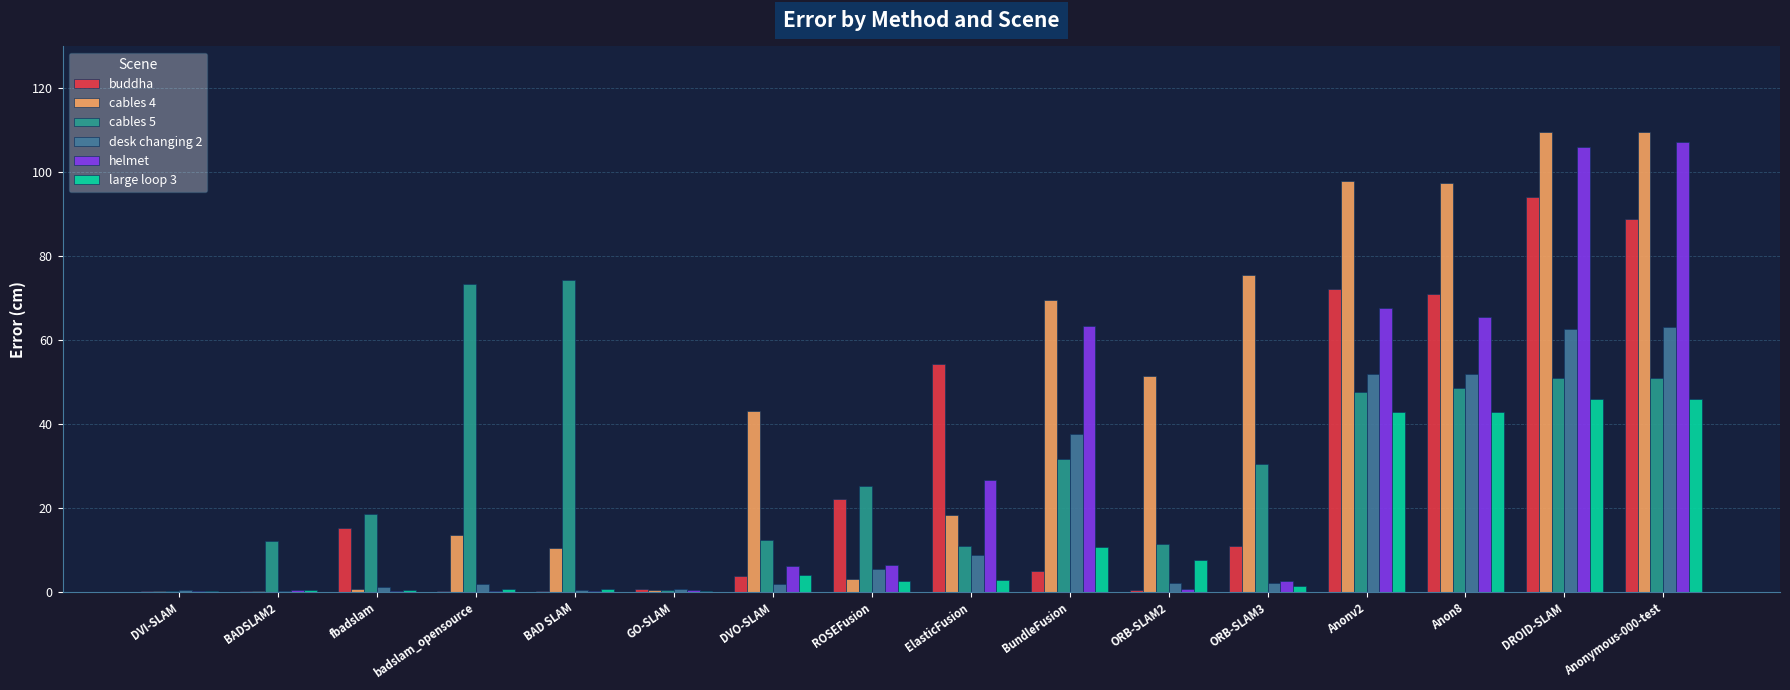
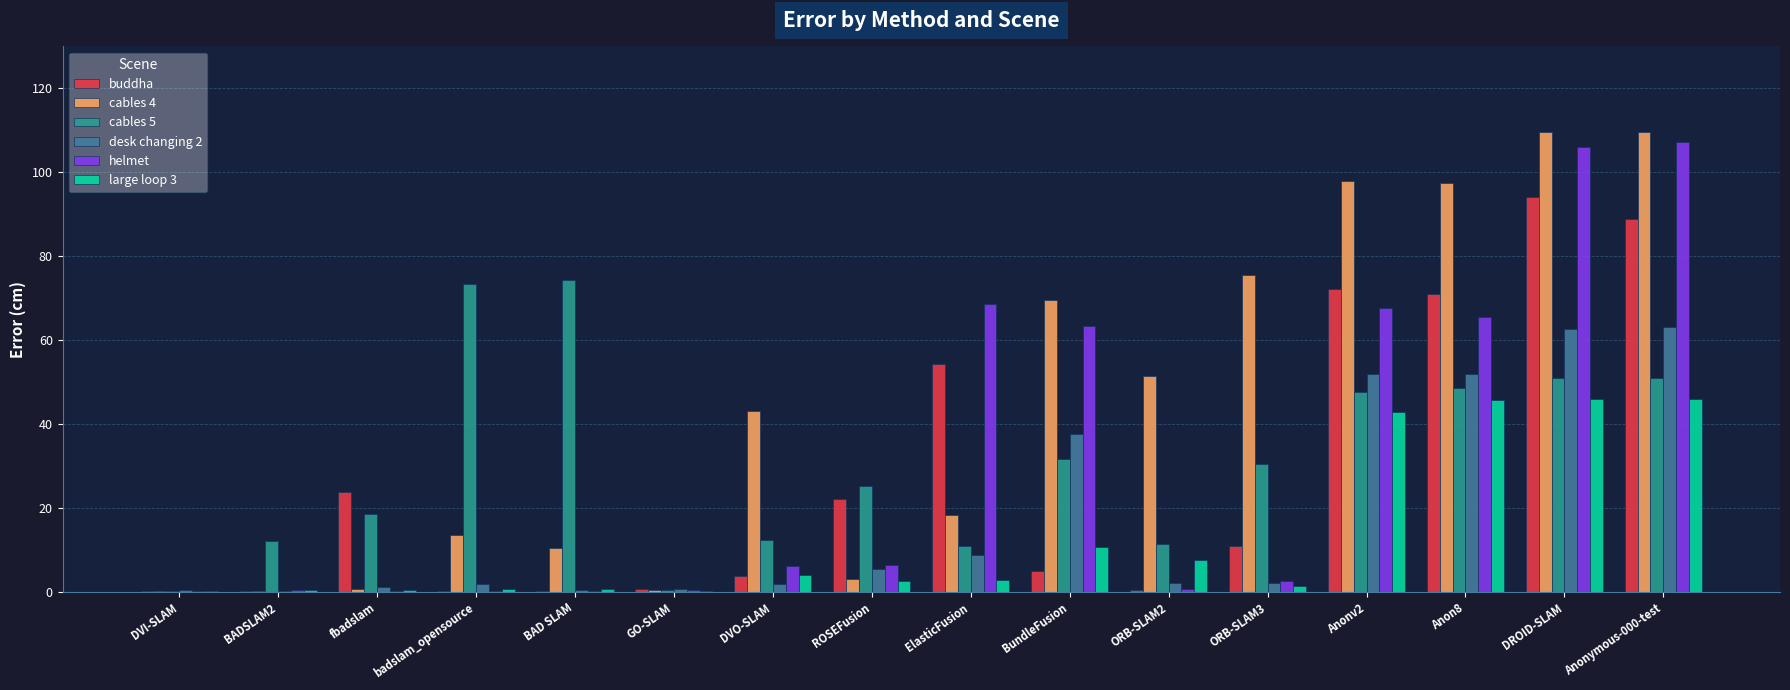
buddha, fbadslam: 15 -> 24
helmet, ElasticFusion: 27 -> 69
large loop 3, Anon8: 43 -> 46
